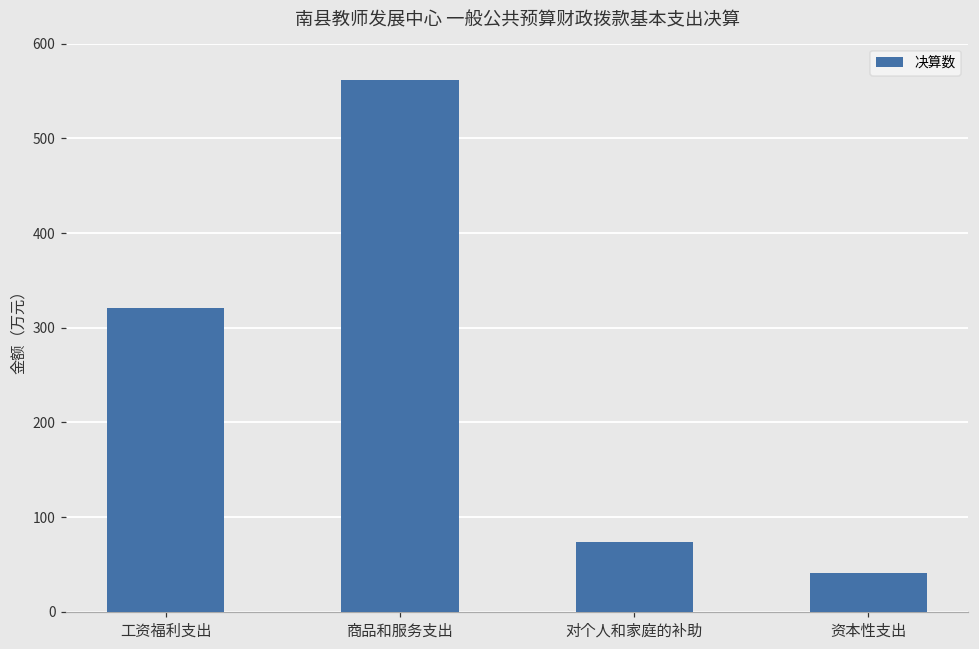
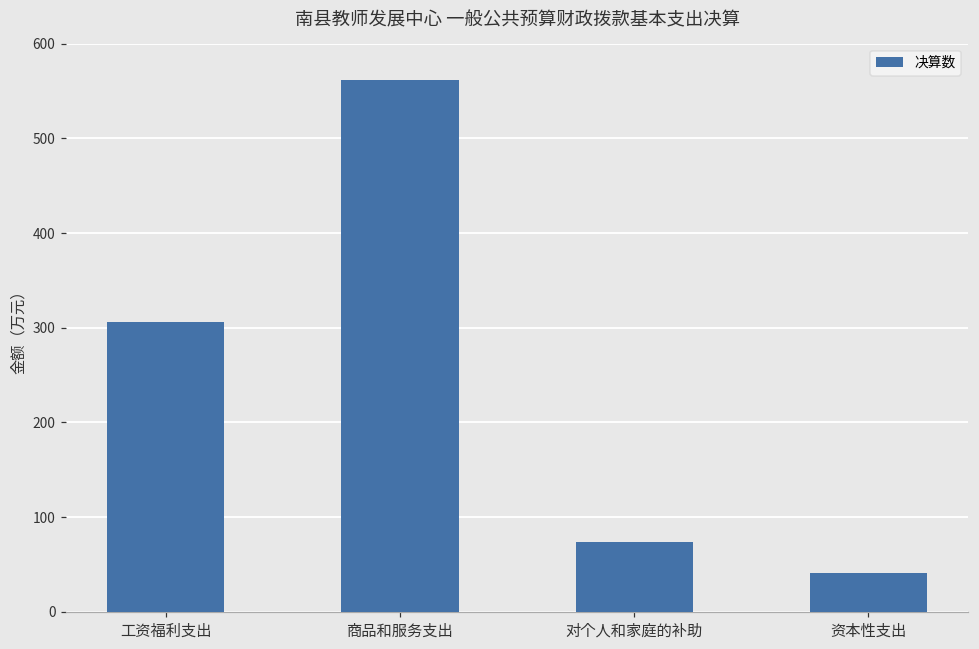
工资福利支出: 320 -> 310
